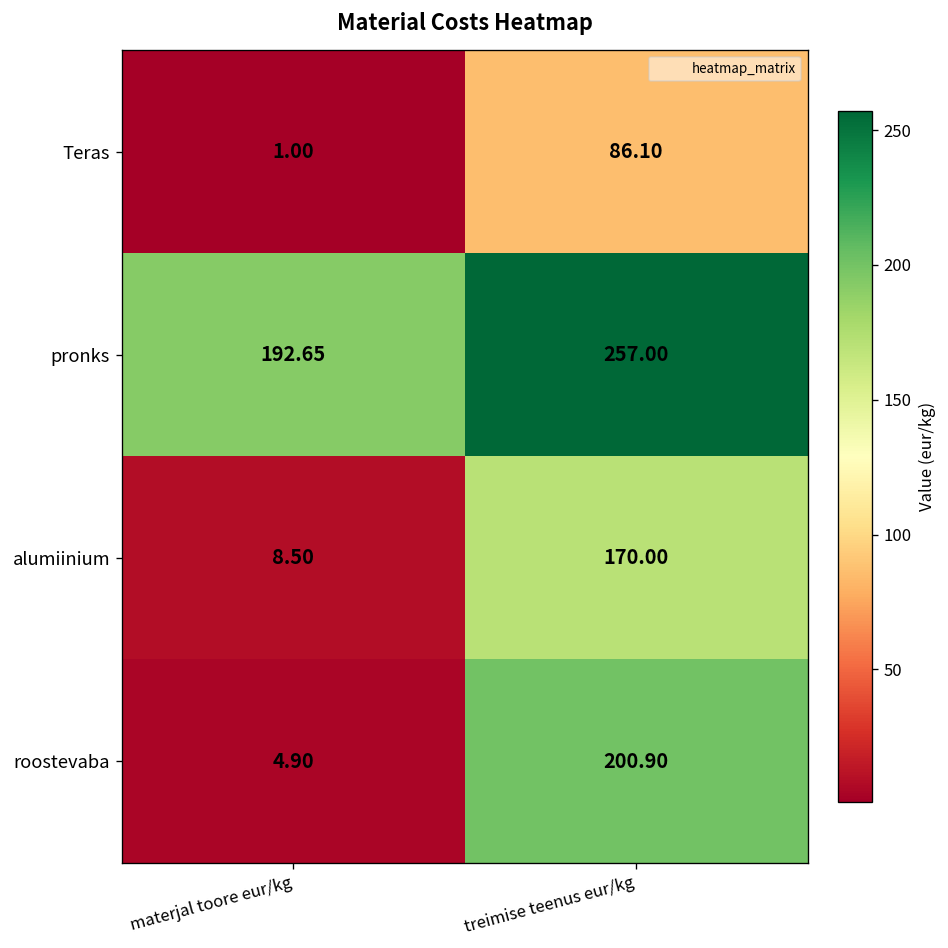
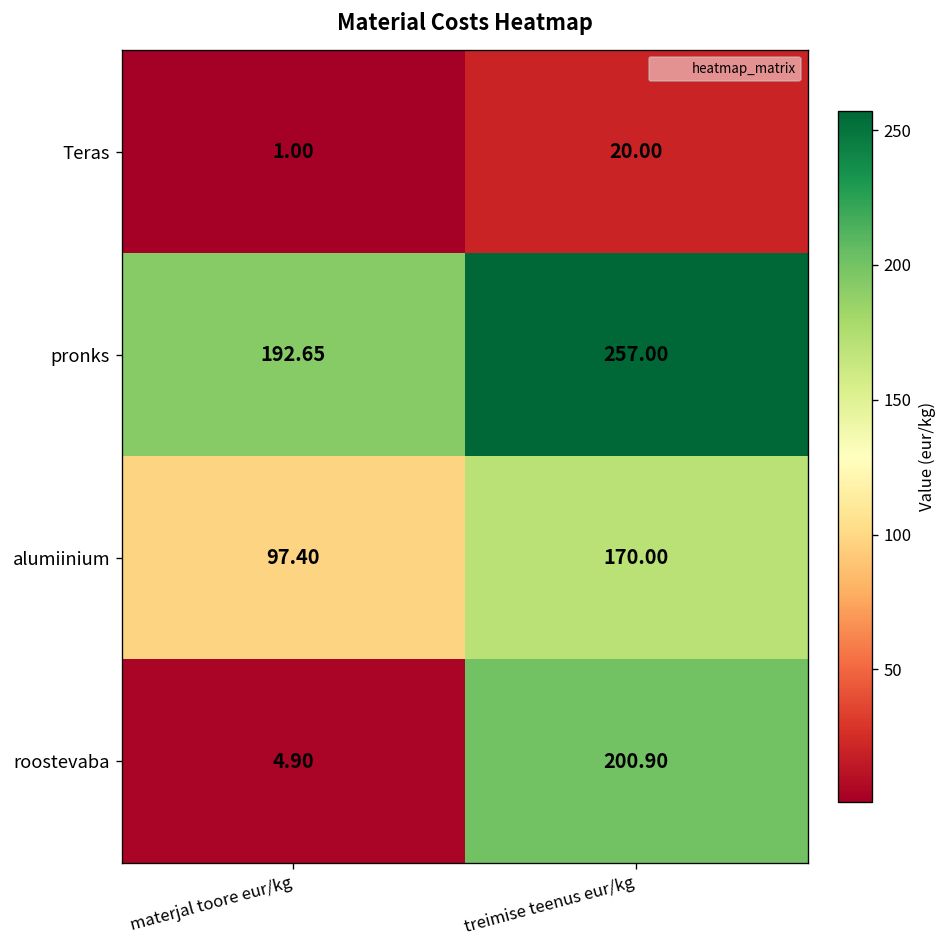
Teras, treimise teenus eur/kg: 86.10 -> 20.00
alumiinium, materjal toore eur/kg: 8.50 -> 97.40
